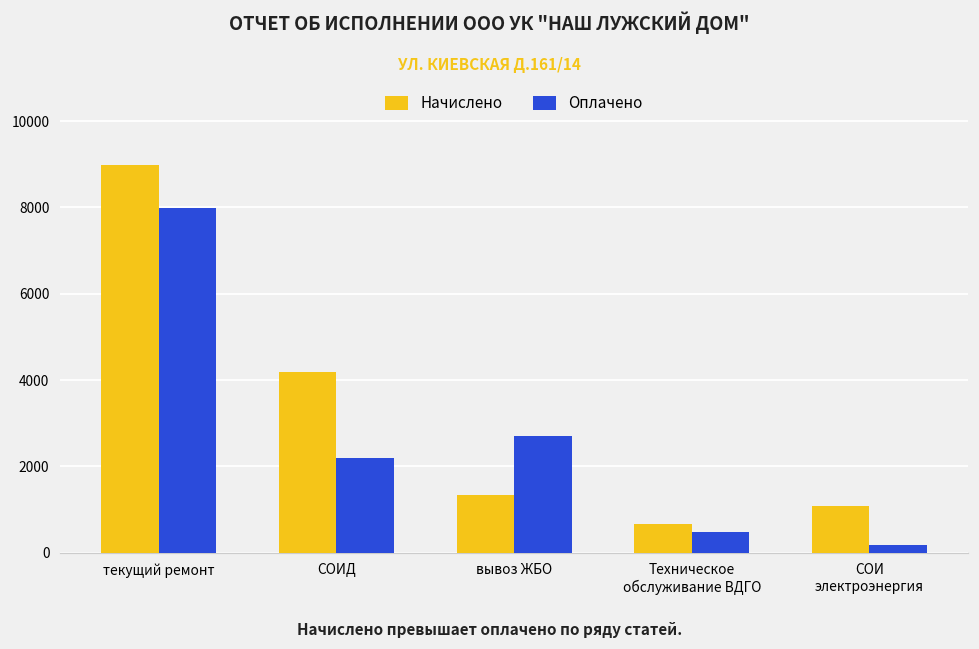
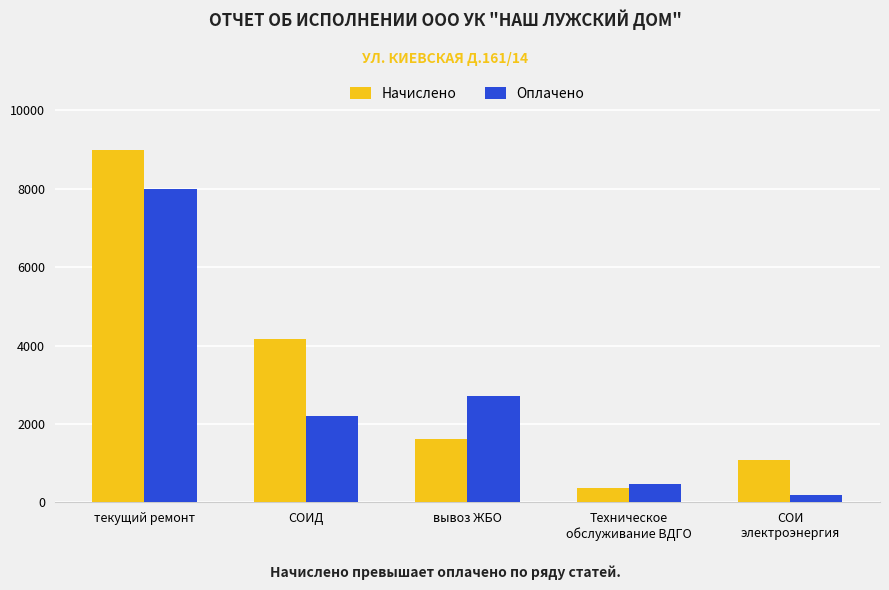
Начислено, вывоз ЖБО: 1300 -> 1600
Начислено, Техническое обслуживание ВДГО: 700 -> 400
